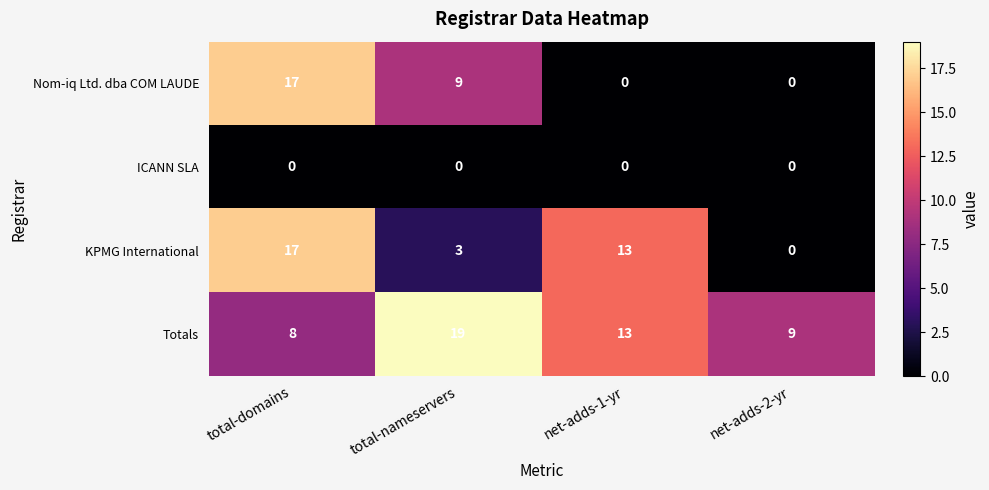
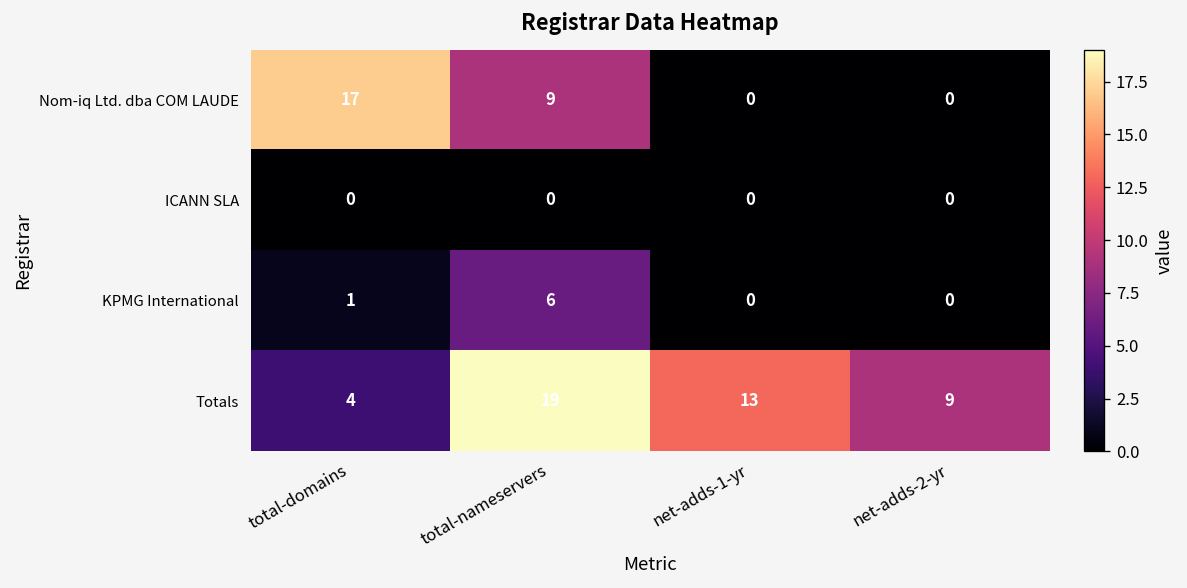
KPMG International, total-domains: 17 -> 1
KPMG International, total-nameservers: 3 -> 6
KPMG International, net-adds-1-yr: 13 -> 0
Totals, total-domains: 8 -> 4
